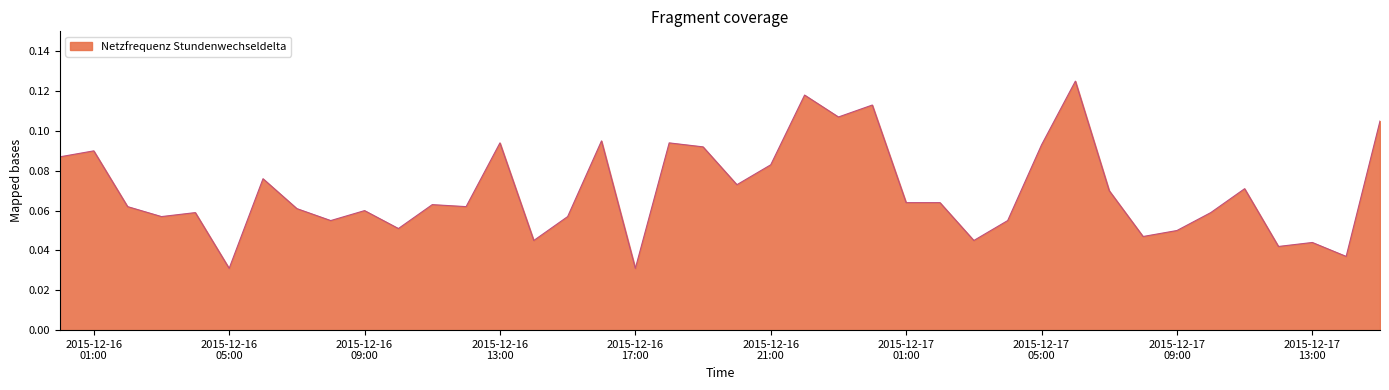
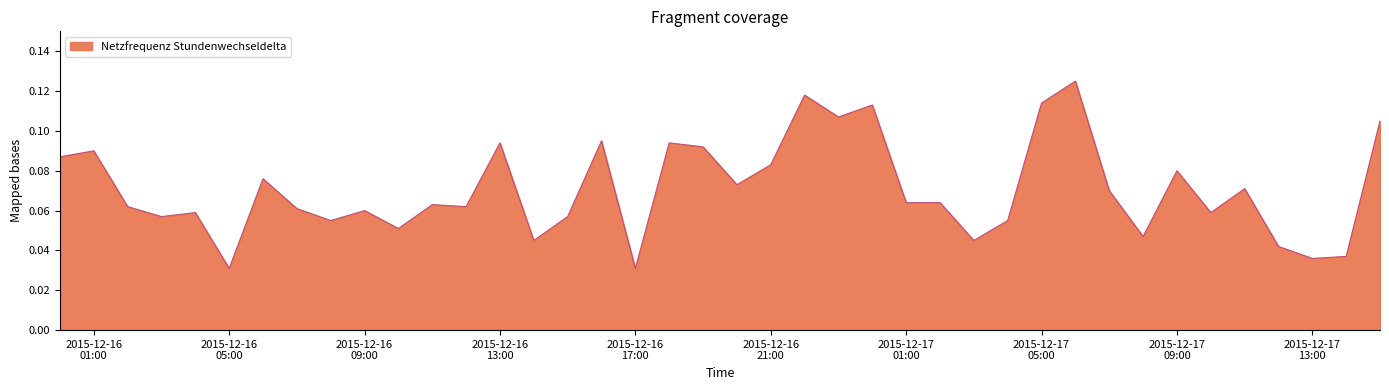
2015-12-17 05:00: 0.093 -> 0.114
2015-12-17 09:00: 0.05 -> 0.08
2015-12-17 13:00: 0.044 -> 0.036
